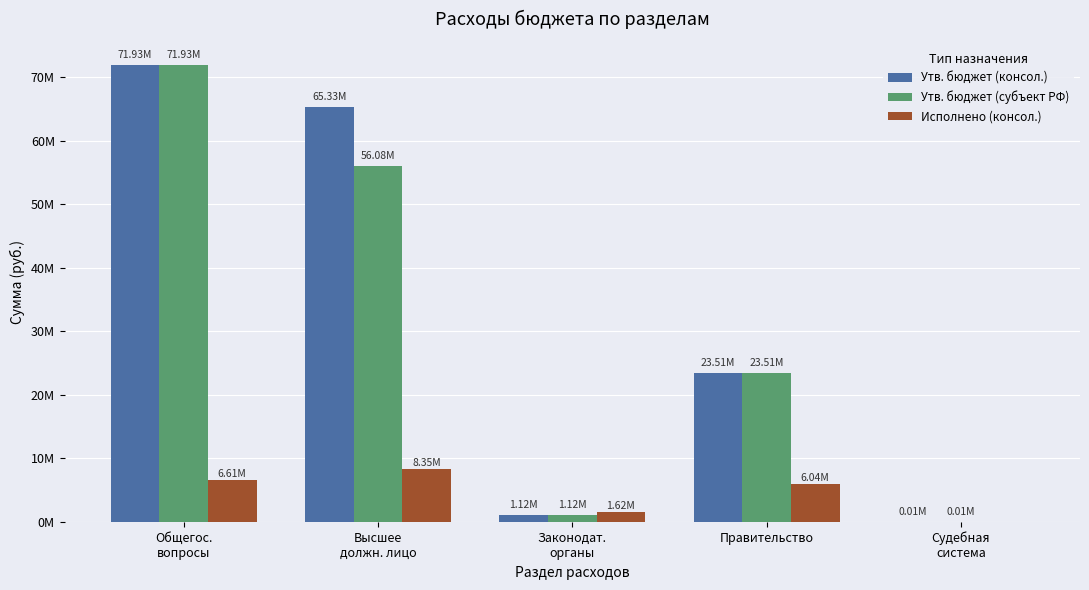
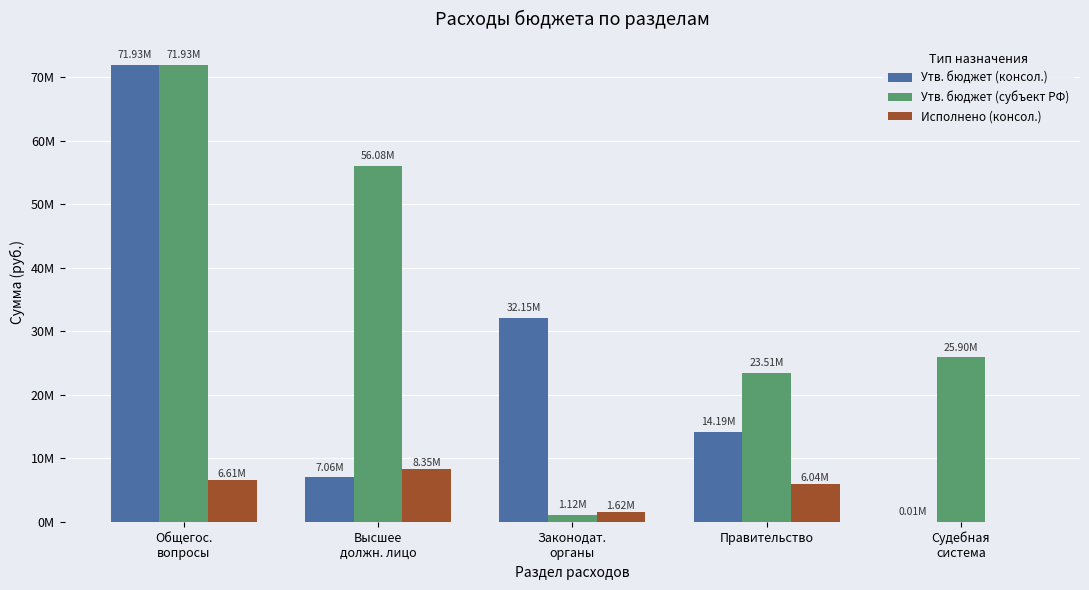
Утв. бюджет (консол.), Высшее должн. лицо: 65.33M -> 7.06M
Утв. бюджет (консол.), Законодат. органы: 1.12M -> 32.15M
Утв. бюджет (консол.), Правительство: 23.51M -> 14.19M
Утв. бюджет (субъект РФ), Судебная система: 0.01M -> 25.90M
